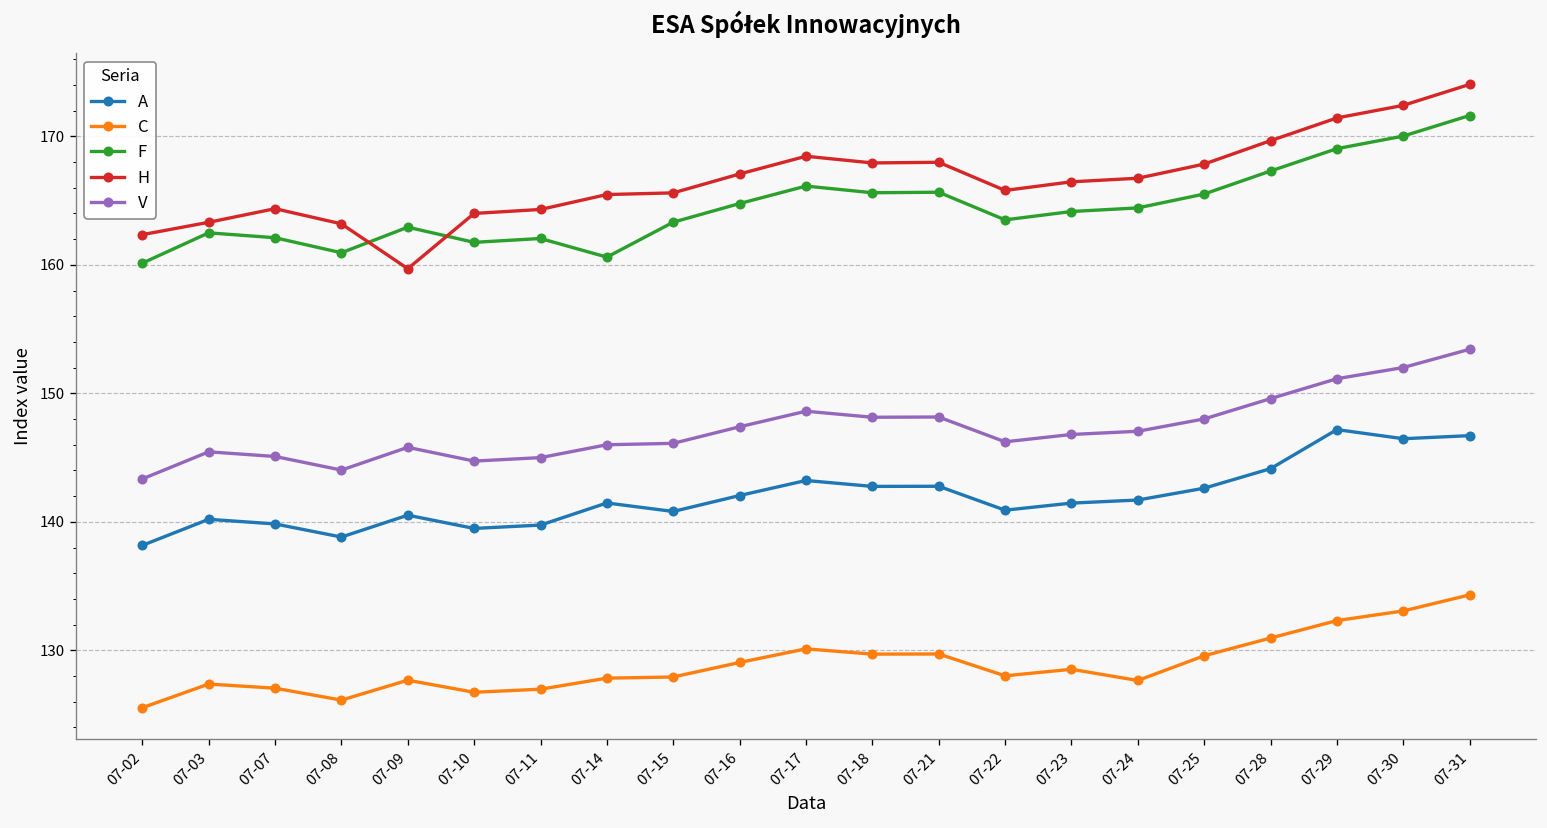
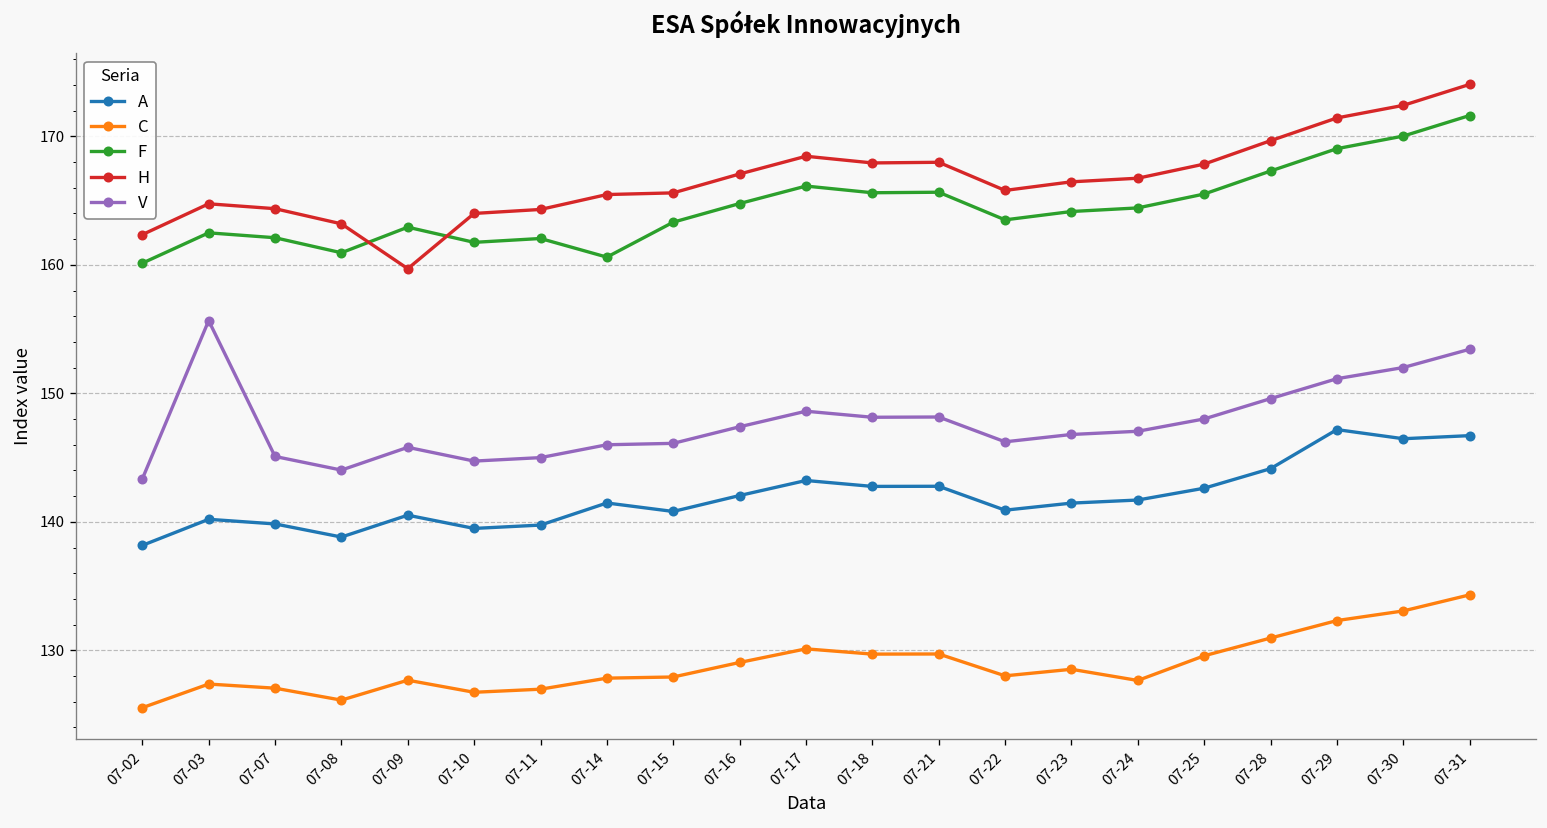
H, 07-03: 163.3 -> 164.8
V, 07-03: 145.5 -> 155.7
